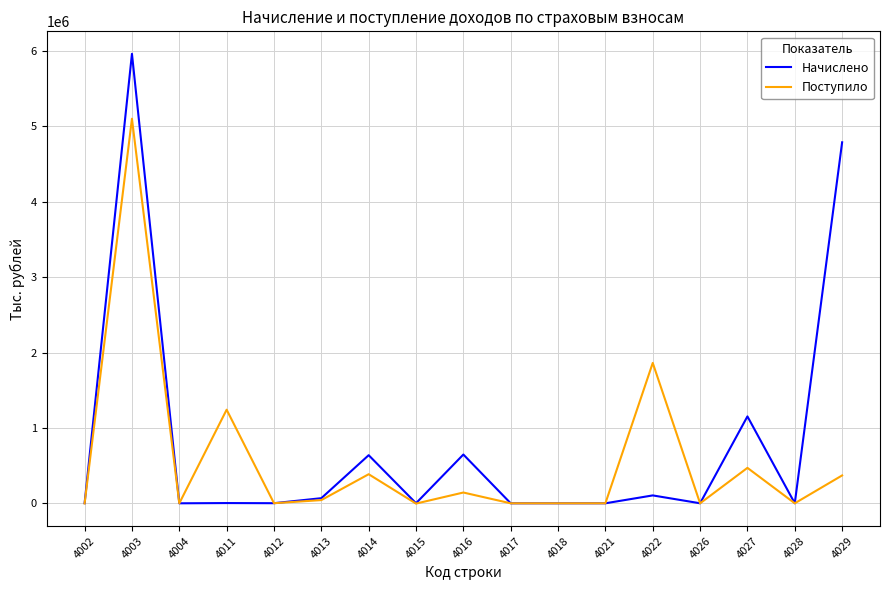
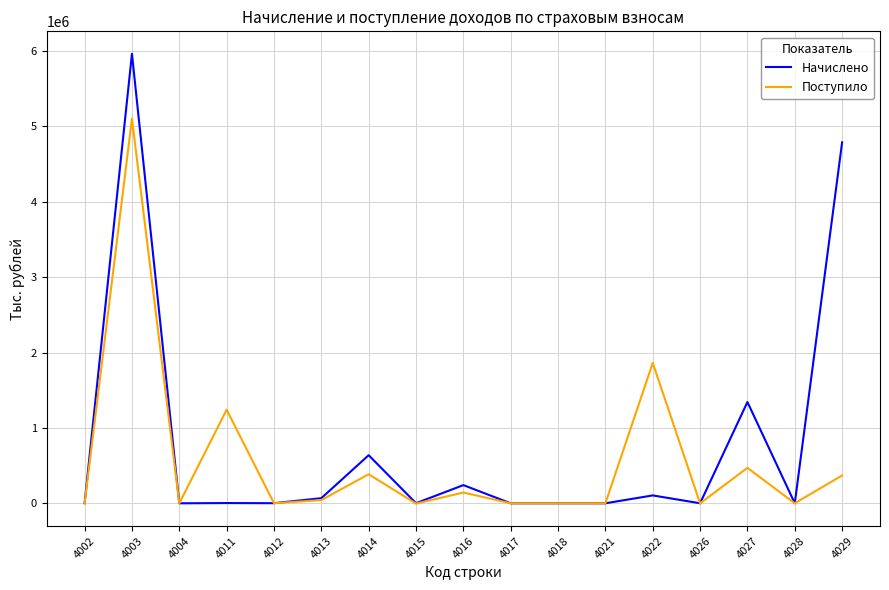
Начислено, 4016: 600000 -> 200000
Начислено, 4027: 1200000 -> 1300000
